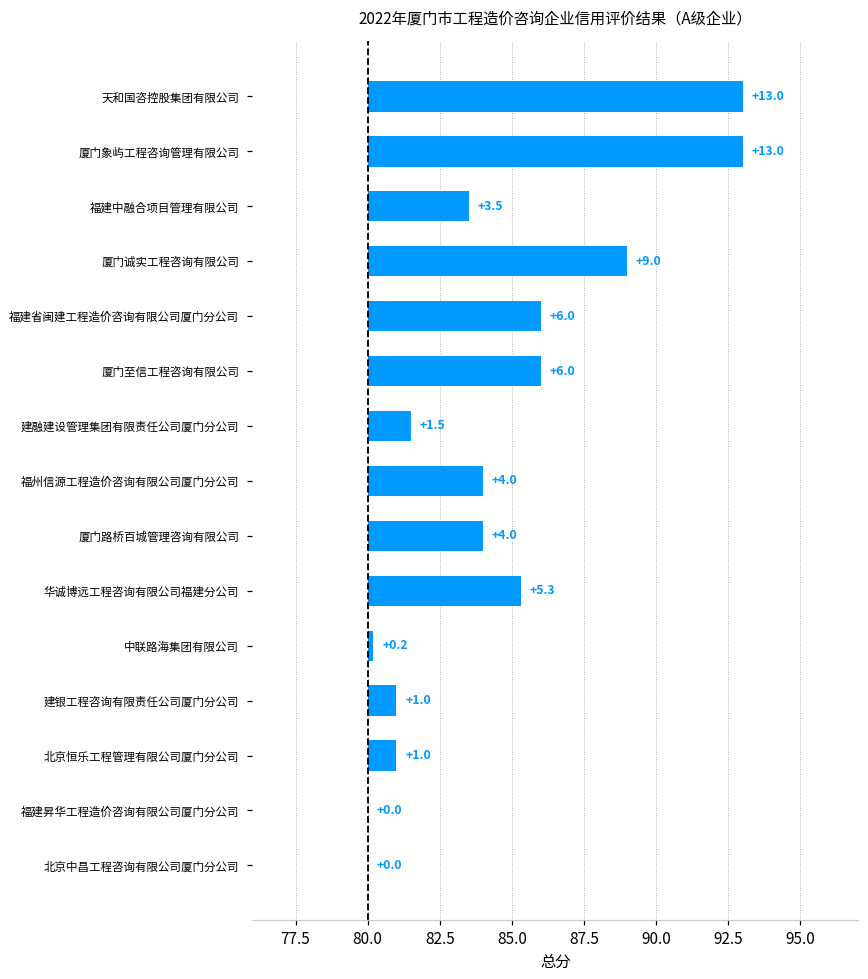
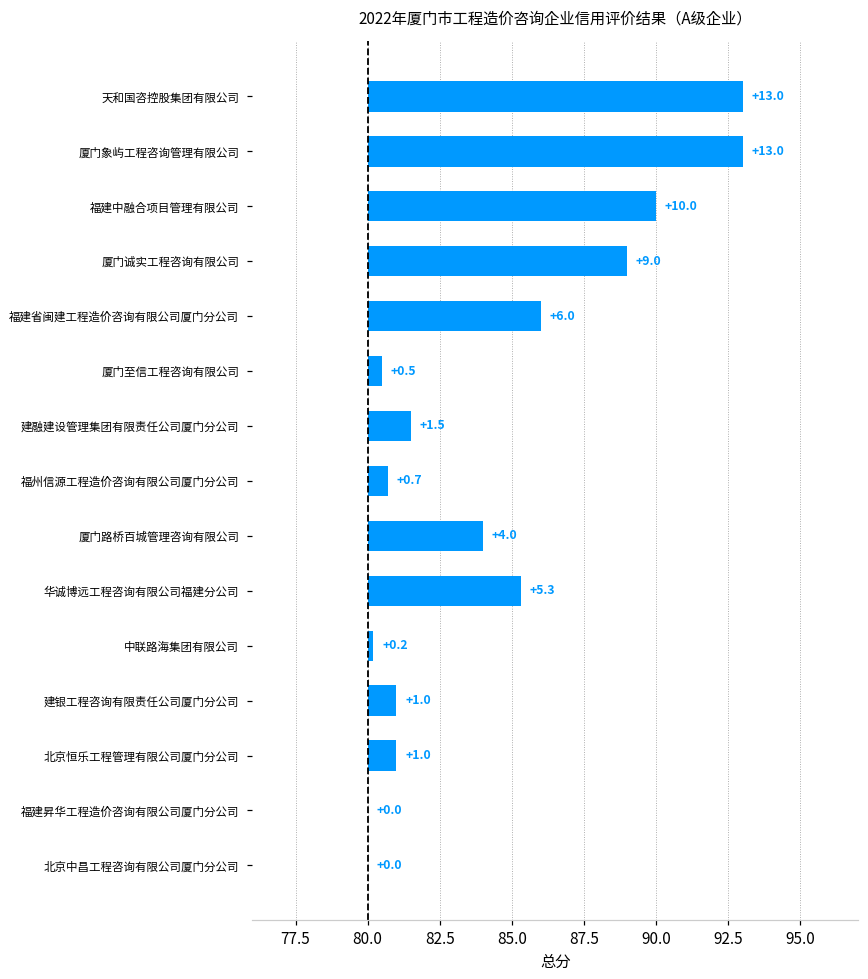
福建中融合项目管理有限公司: +3.5 -> +10.0
厦门至信工程咨询有限公司: +6.0 -> +0.5
福州信源工程造价咨询有限公司厦门分公司: +4.0 -> +0.7
